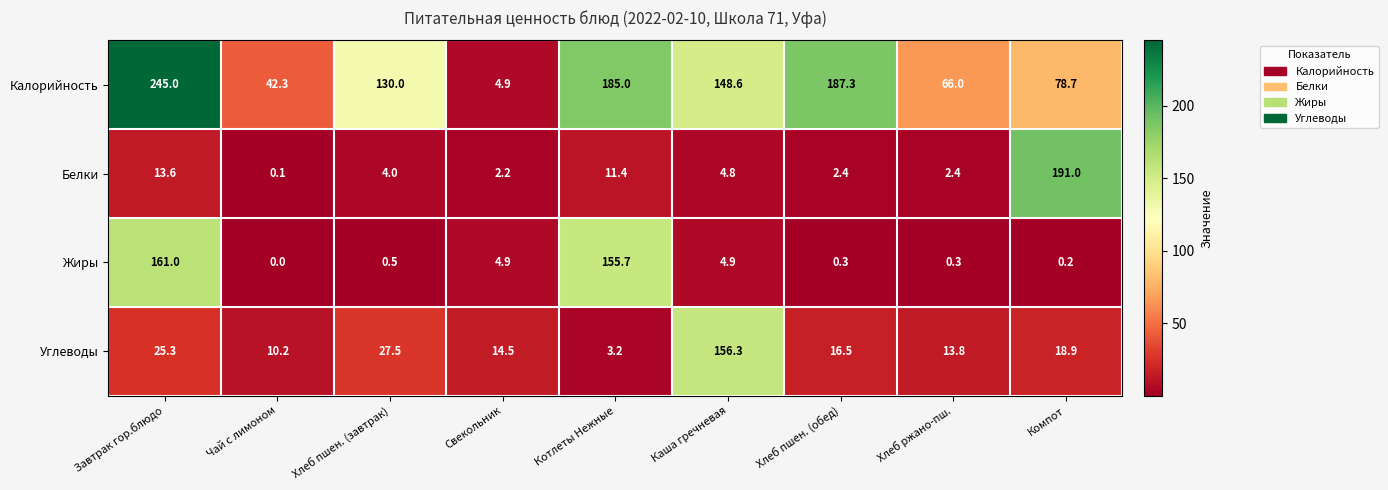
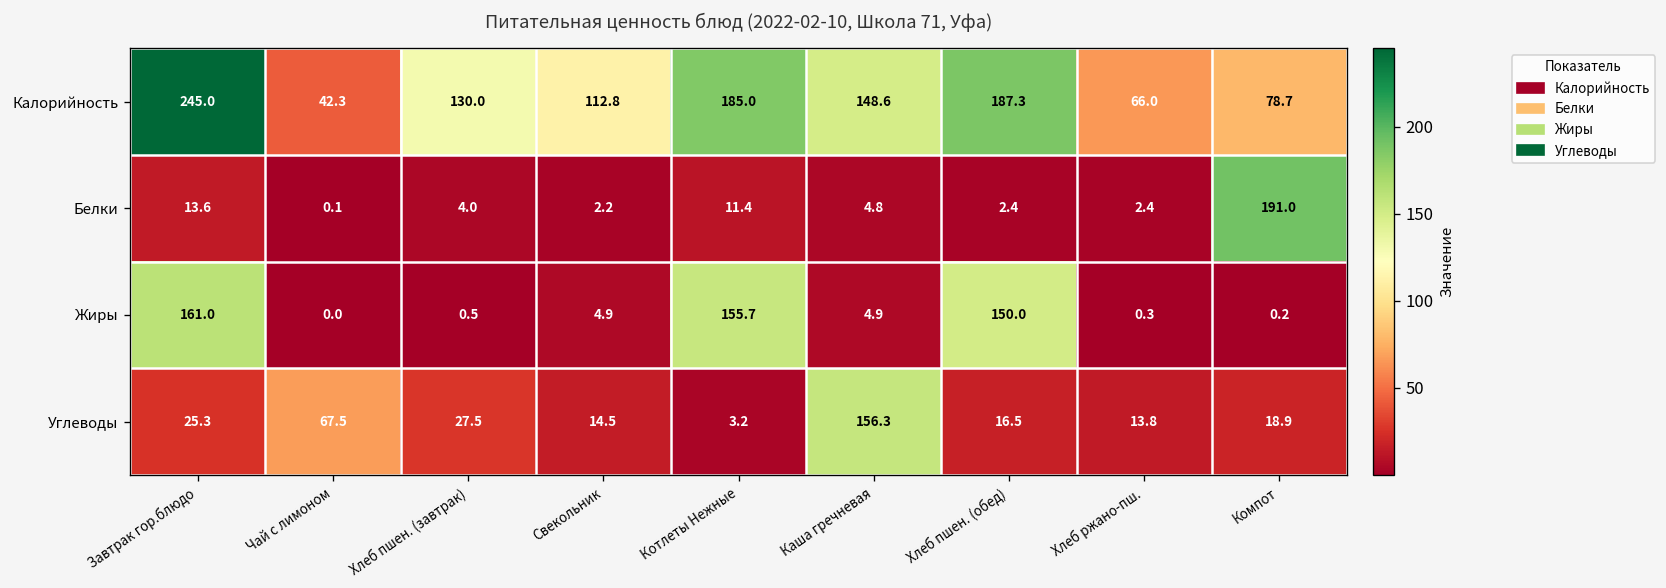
Калорийность, Свекольник: 4.9 -> 112.8
Жиры, Хлеб пшен. (обед): 0.3 -> 150.0
Углеводы, Чай с лимоном: 10.2 -> 67.5
